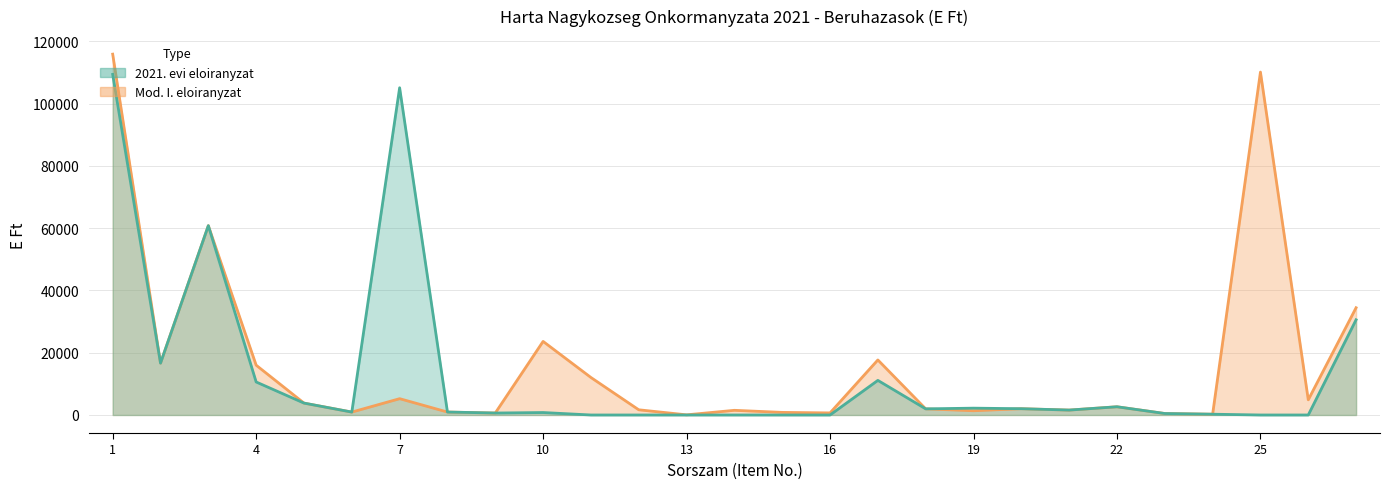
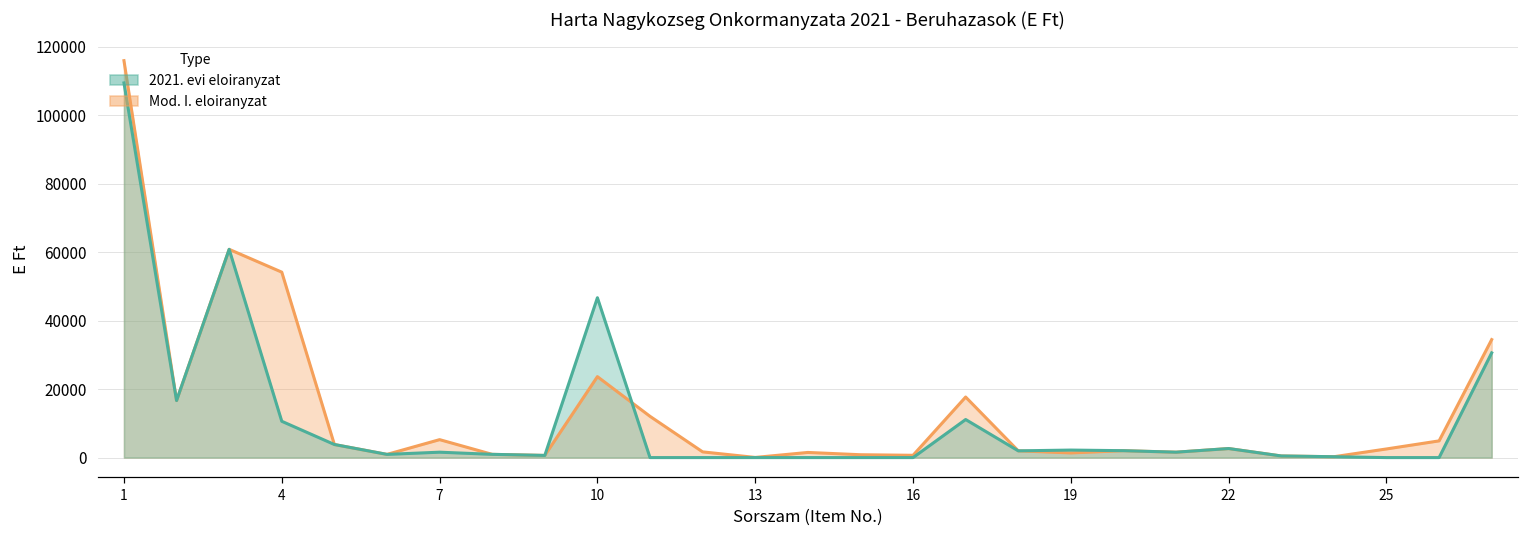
Mod. I. eloiranyzat, 4: 16000 -> 54000
2021. evi eloiranyzat, 7: 105000 -> 2000
2021. evi eloiranyzat, 10: 1000 -> 47000
Mod. I. eloiranyzat, 25: 110000 -> 3000
